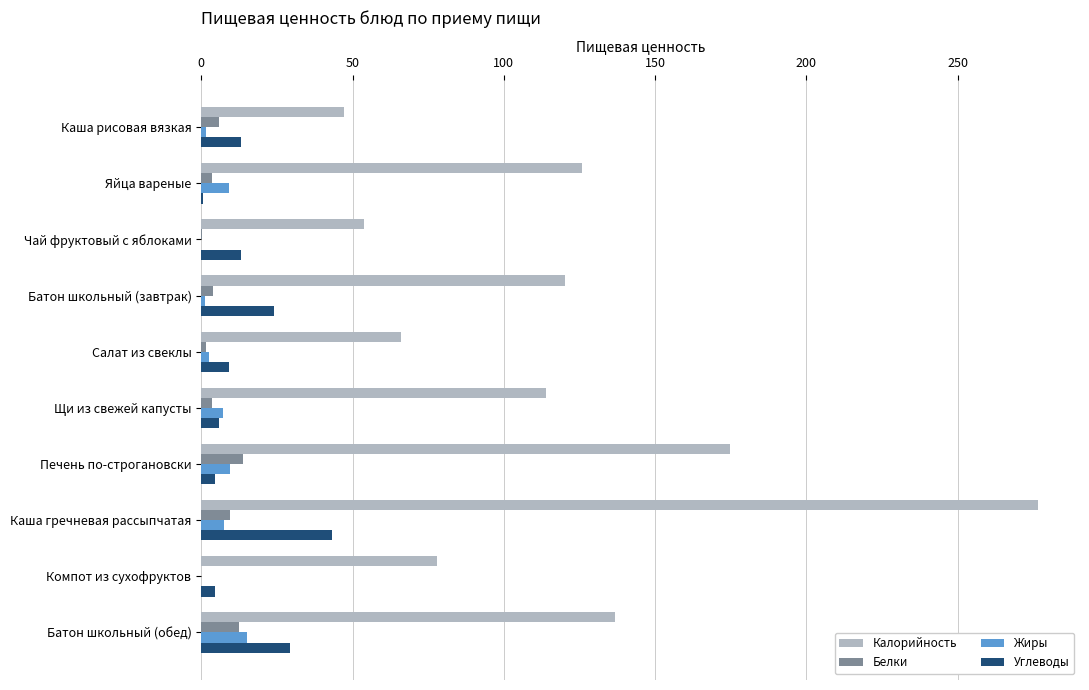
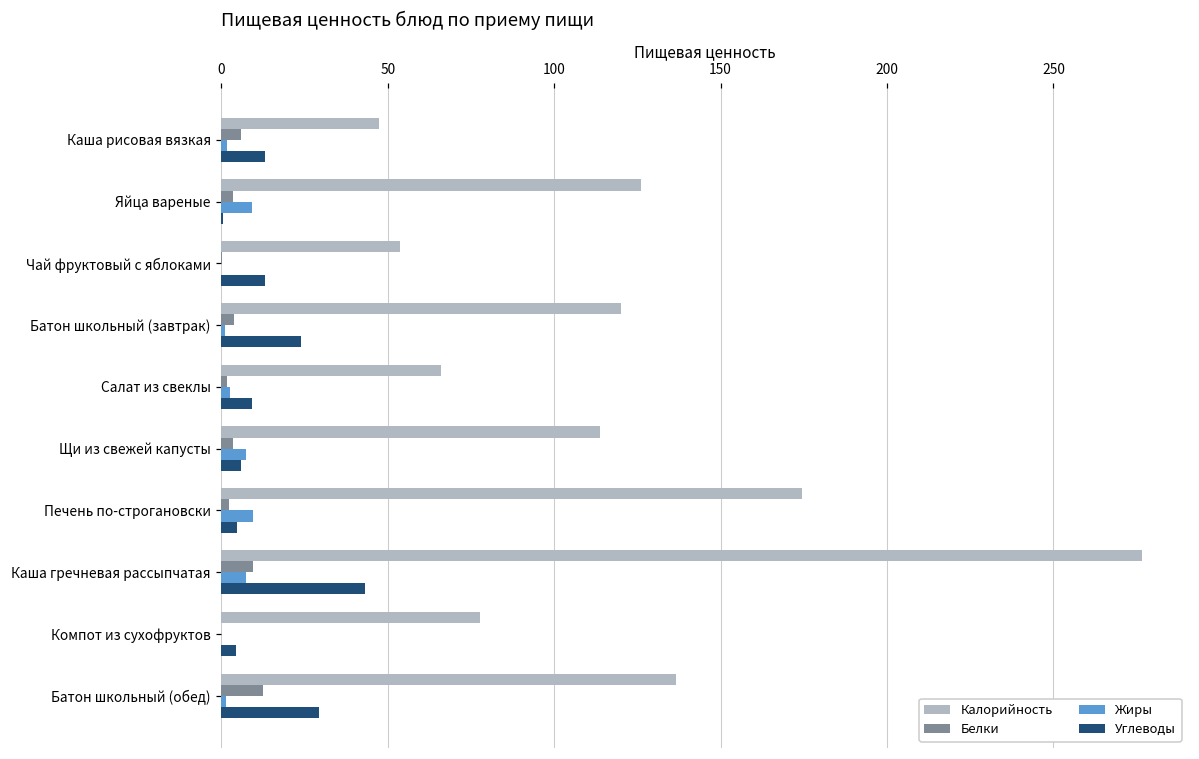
Белки, Печень по-строгановски: 14 -> 2
Жиры, Батон школьный (обед): 15 -> 1
